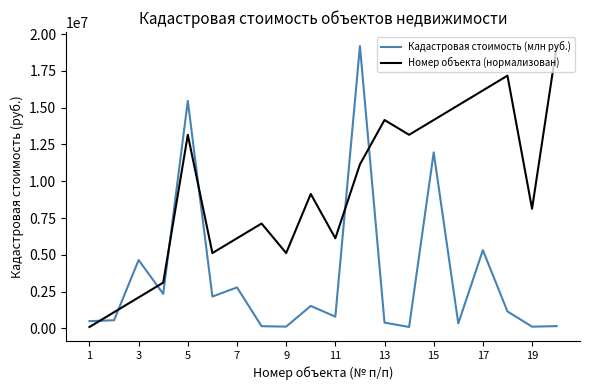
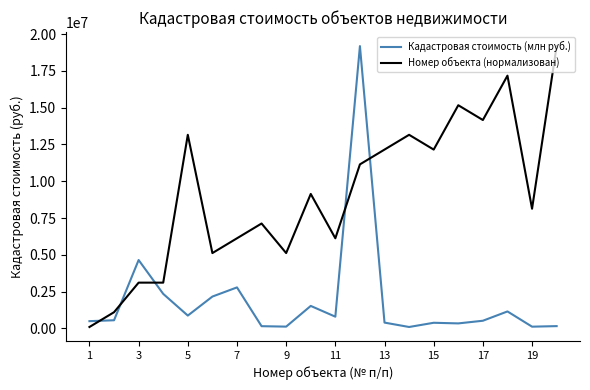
Номер объекта (нормализован), 3: 2100000 -> 3100000
Кадастровая стоимость (млн руб.), 5: 15500000 -> 900000
Номер объекта (нормализован), 13: 14200000 -> 12200000
Кадастровая стоимость (млн руб.), 15: 12000000 -> 400000
Номер объекта (нормализован), 15: 14200000 -> 12200000
Кадастровая стоимость (млн руб.), 17: 5300000 -> 500000
Номер объекта (нормализован), 17: 16200000 -> 14200000
